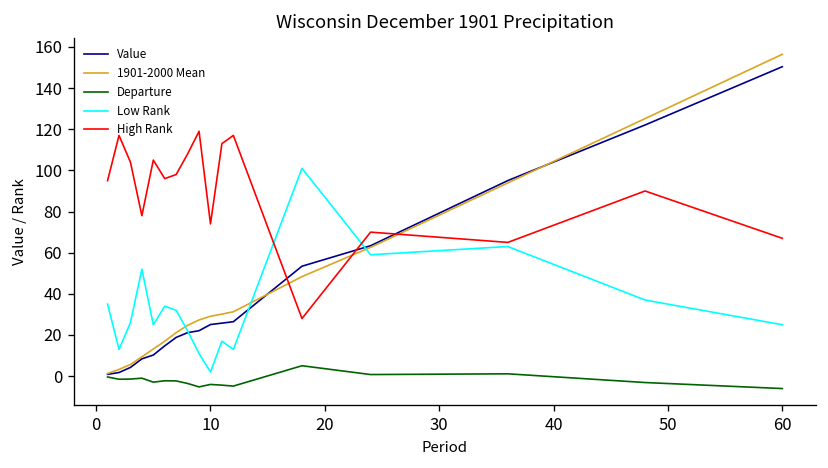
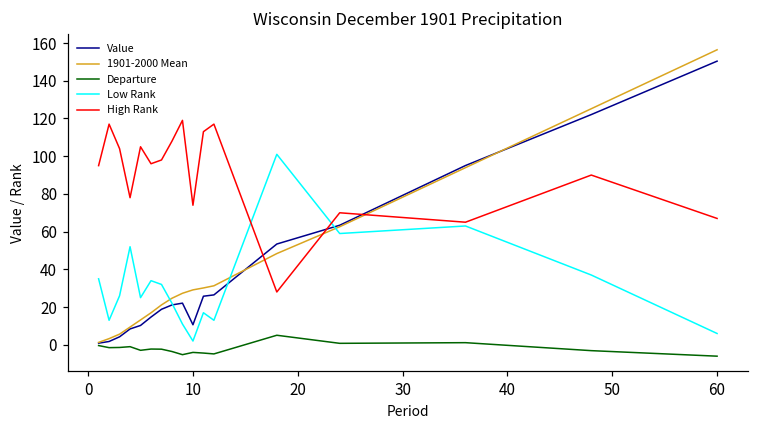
Value, 10: 25 -> 11
Low Rank, 60: 25 -> 6
